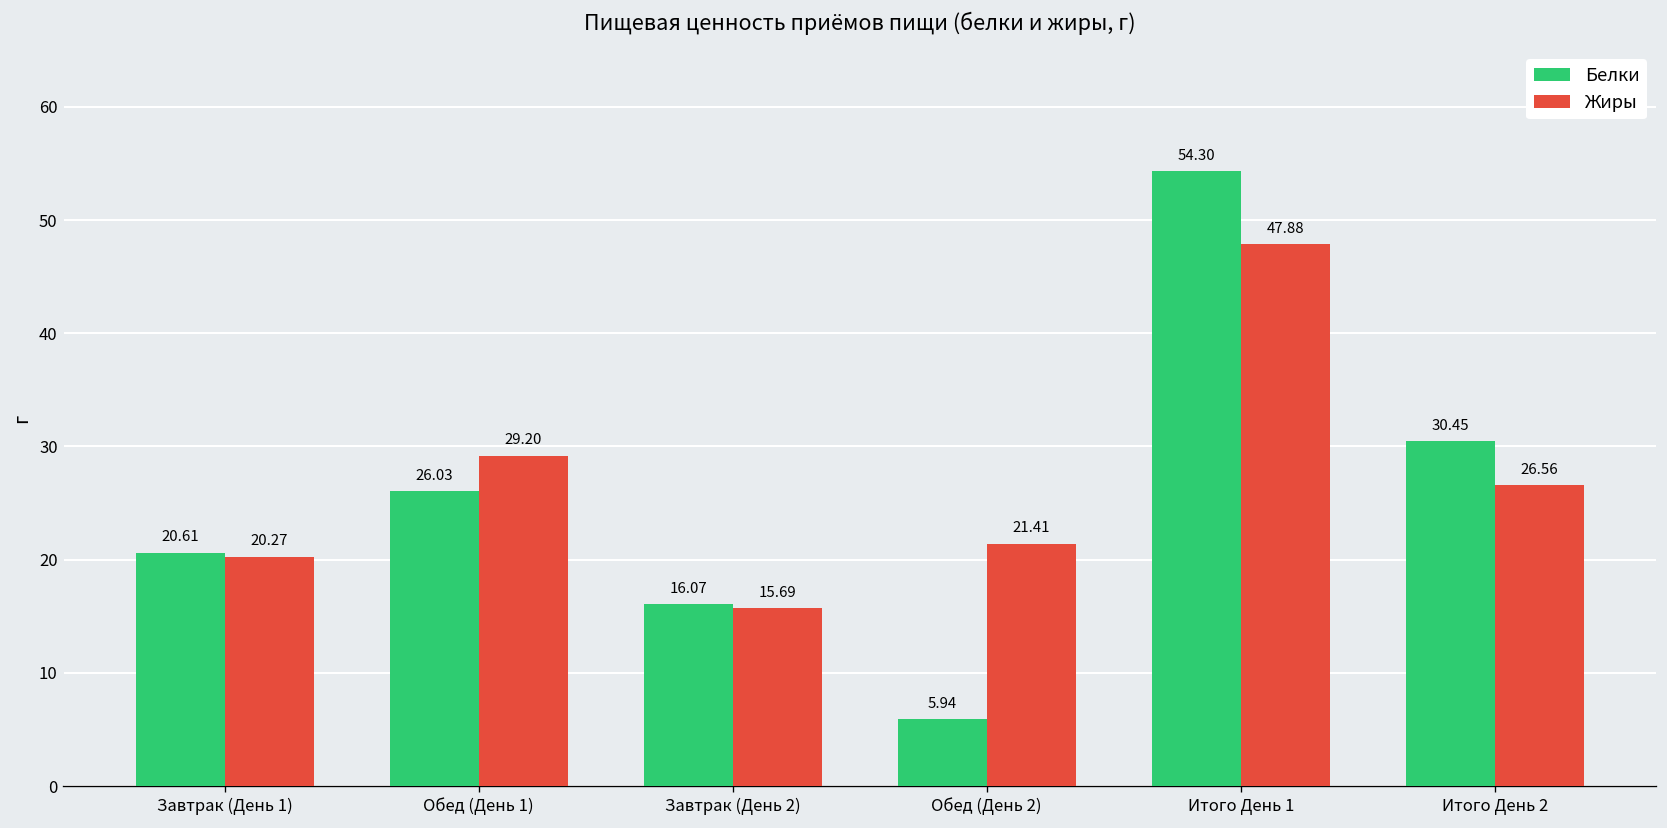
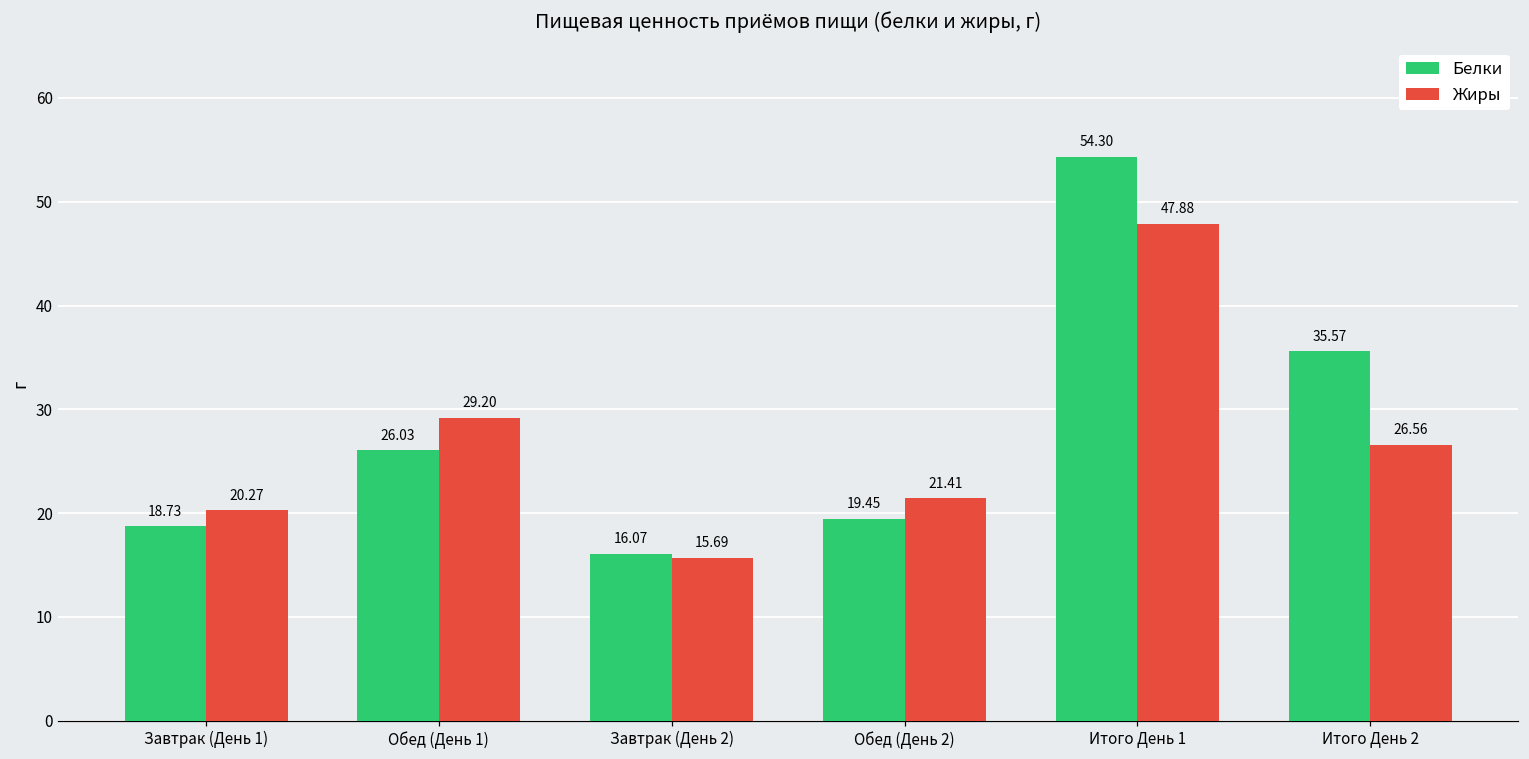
Белки, Завтрак (День 1): 20.61 -> 18.73
Белки, Обед (День 2): 5.94 -> 19.45
Белки, Итого День 2: 30.45 -> 35.57
